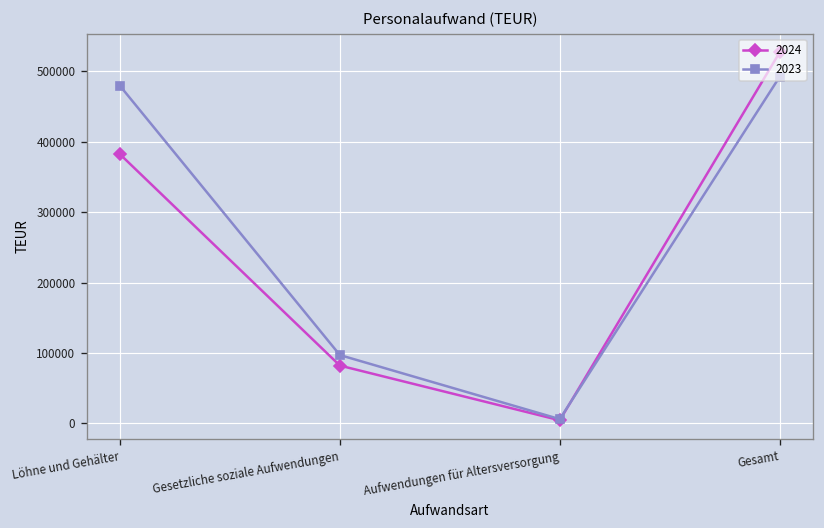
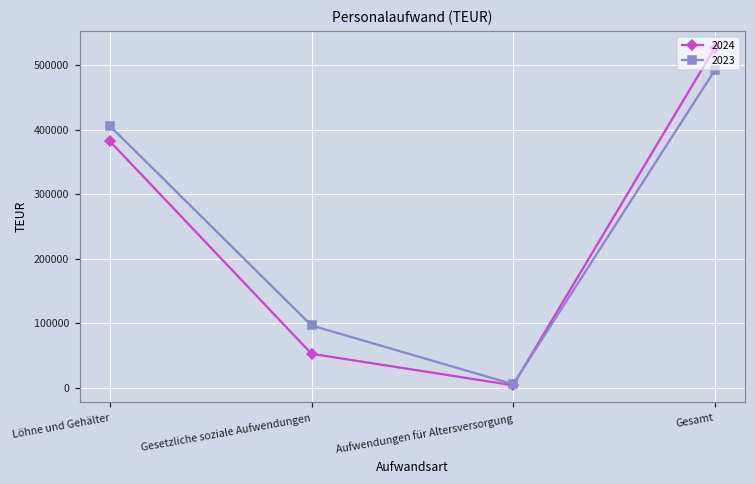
2023, Löhne und Gehälter: 480000 -> 410000
2024, Gesetzliche soziale Aufwendungen: 80000 -> 50000
